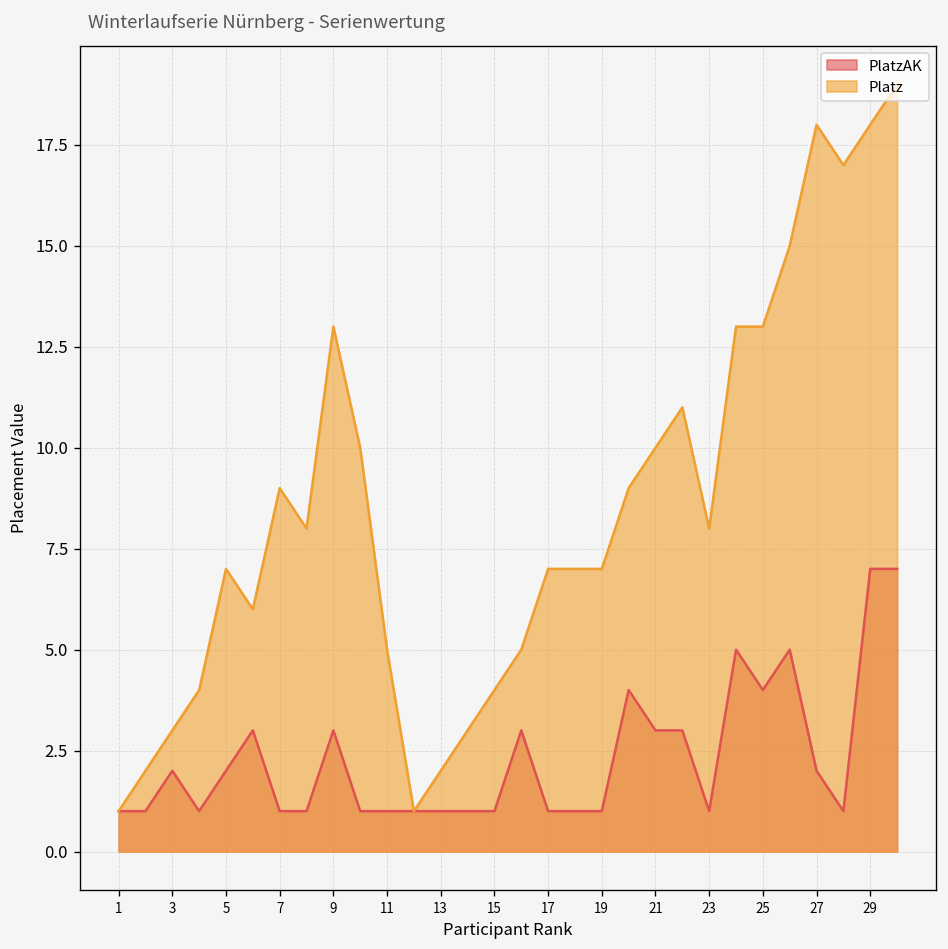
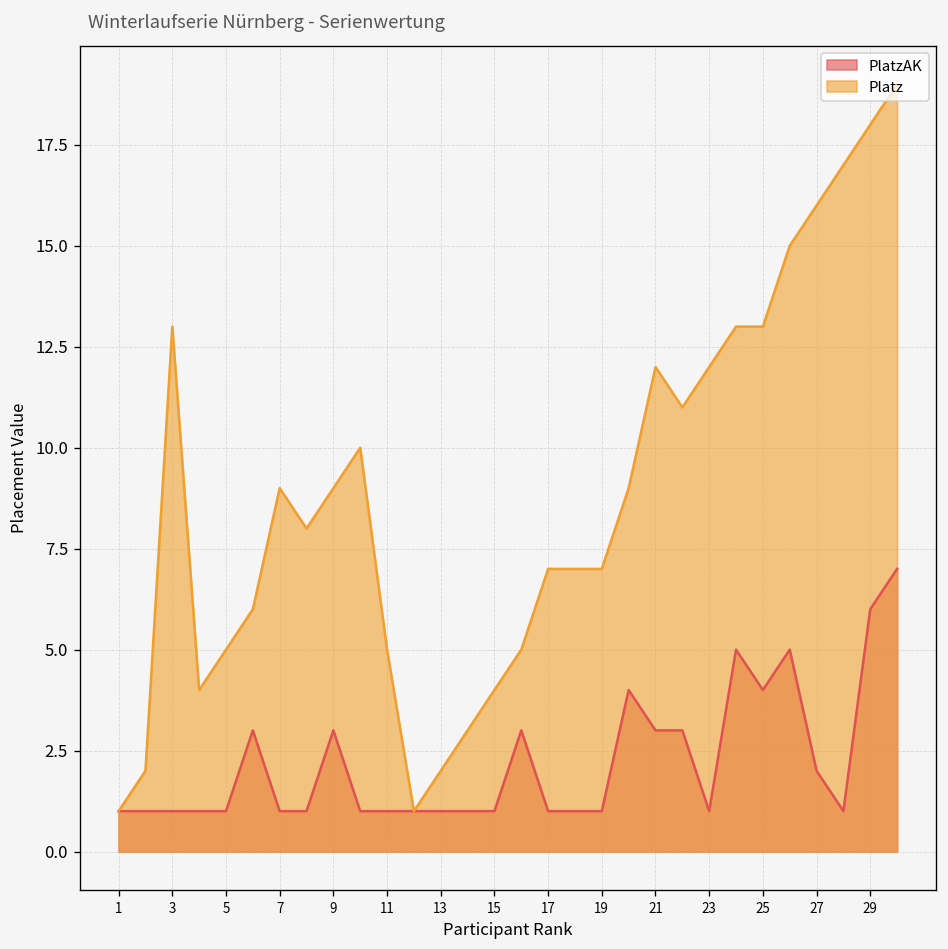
PlatzAK, 3: 2 -> 1
Platz, 3: 3 -> 13
PlatzAK, 5: 2 -> 1
Platz, 5: 7 -> 5
Platz, 9: 13 -> 9
Platz, 21: 10 -> 12
Platz, 23: 8 -> 12
Platz, 27: 18 -> 16
PlatzAK, 29: 7 -> 6
